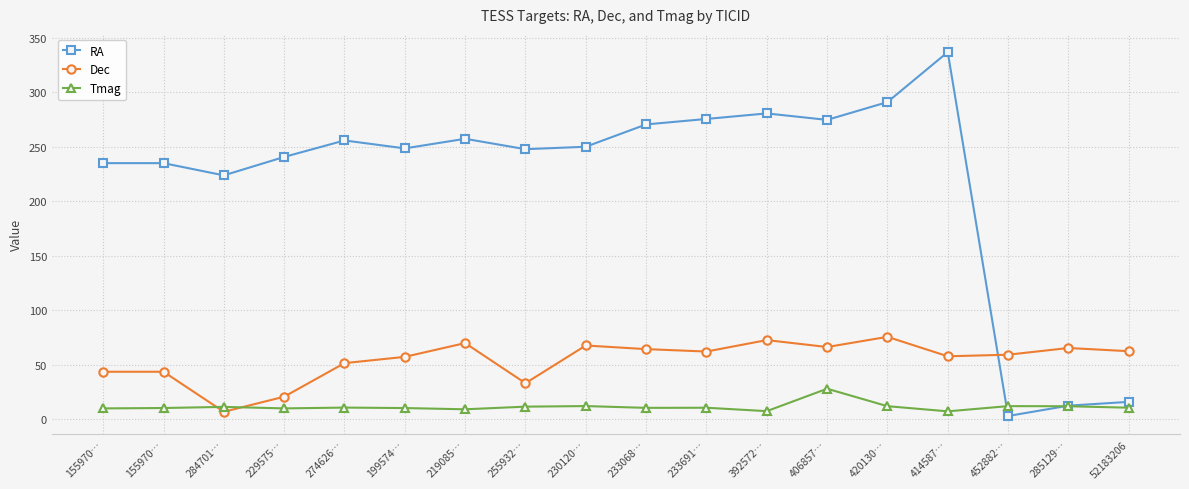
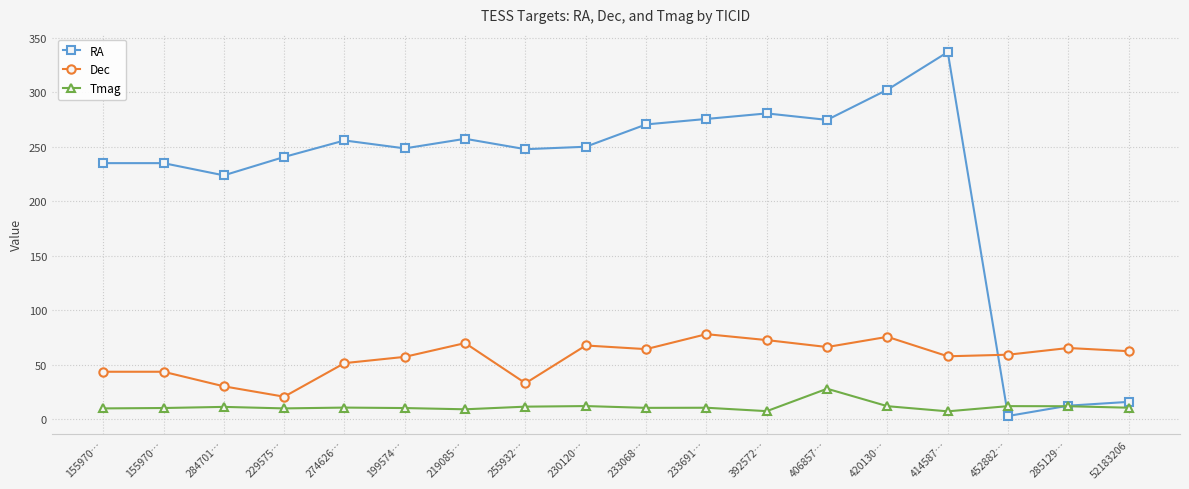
Dec, 284701…: 7 -> 30
Dec, 233691…: 62 -> 78
RA, 420130…: 291 -> 302
